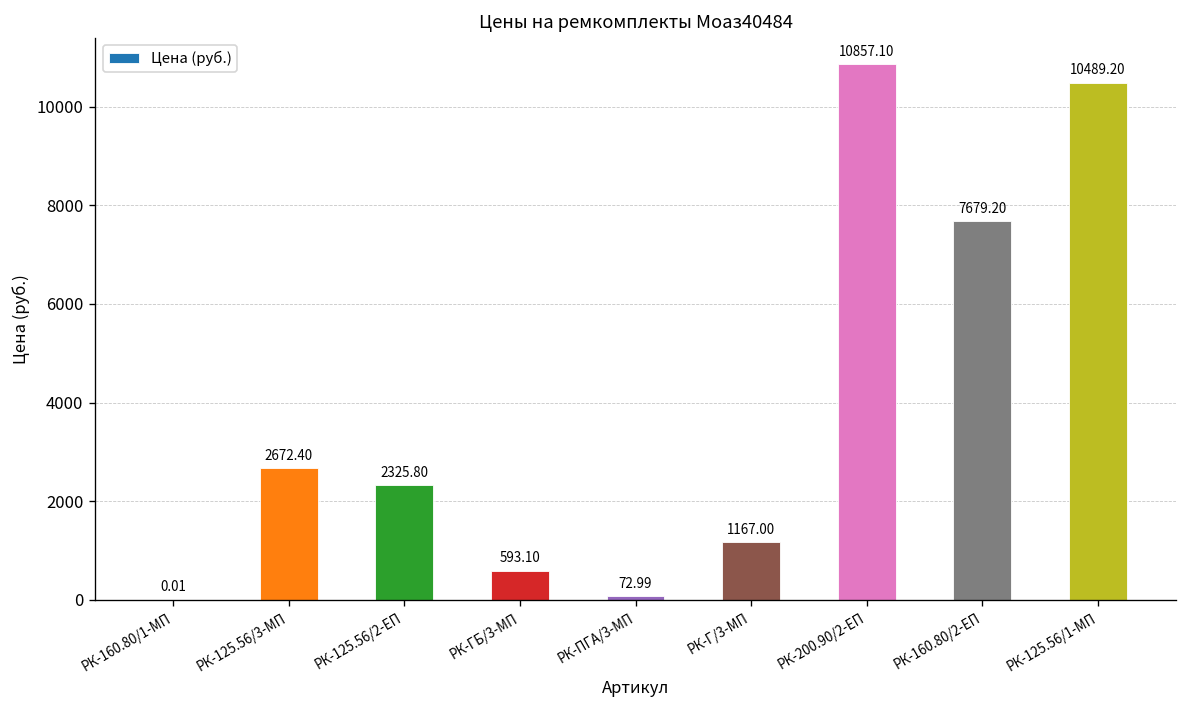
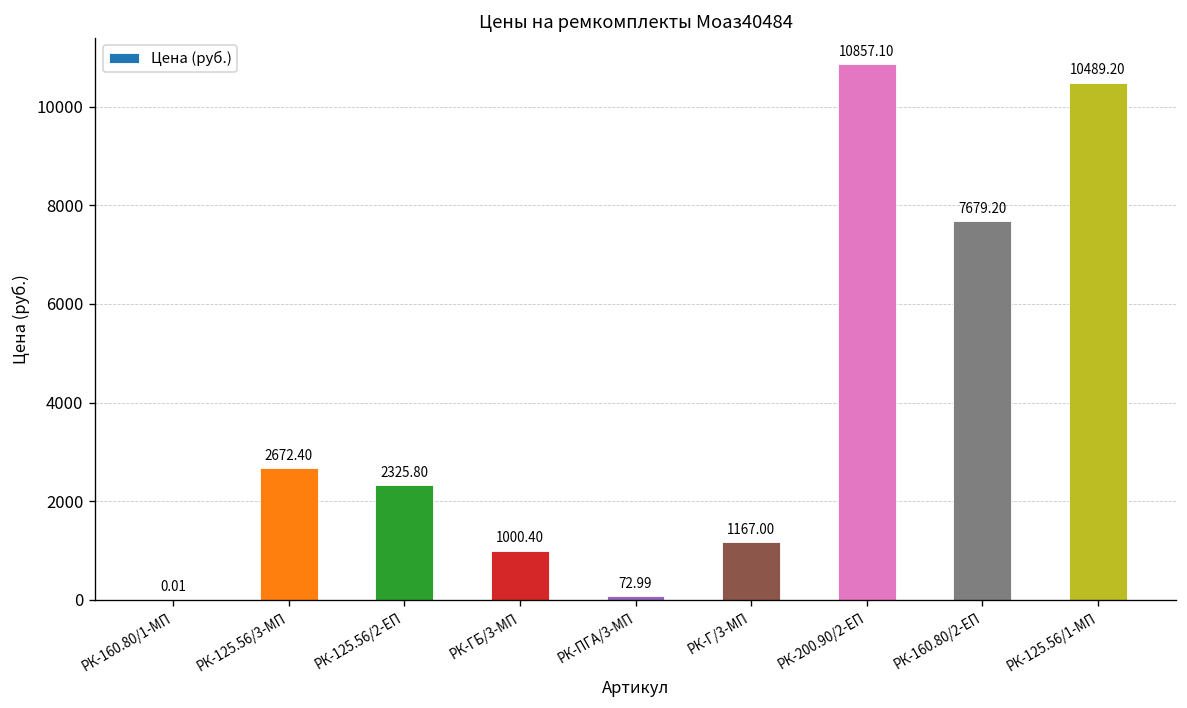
РК-ГБ/3-МП: 593.10 -> 1000.40
